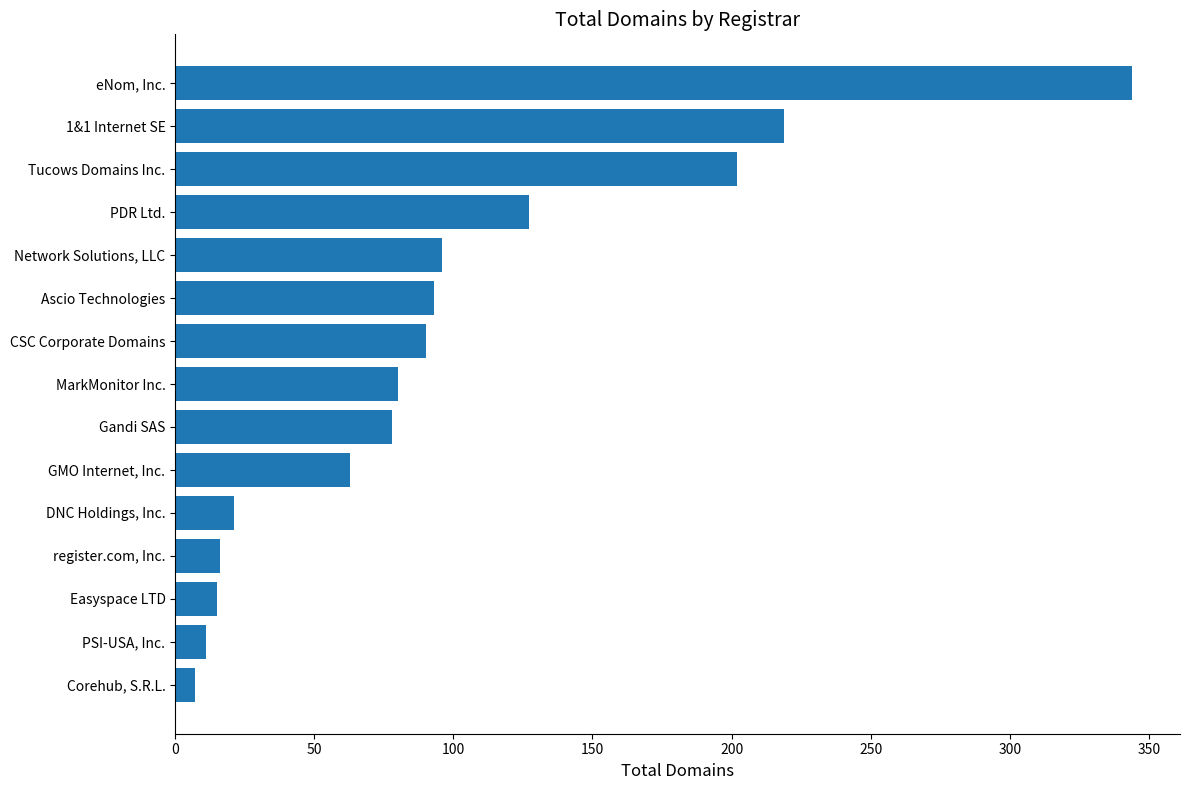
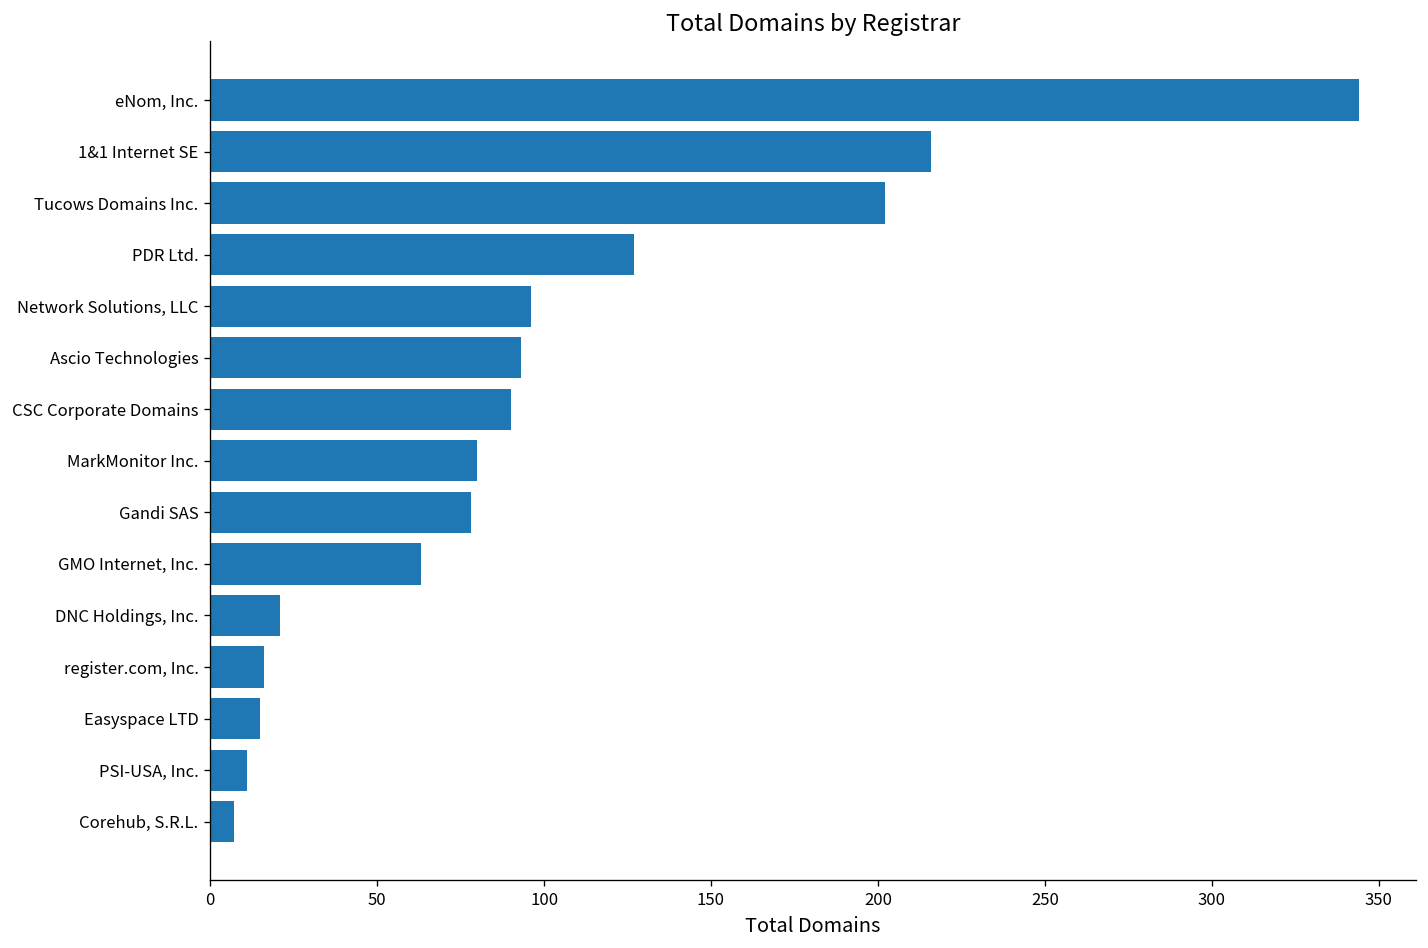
1&1 Internet SE: 219 -> 216
